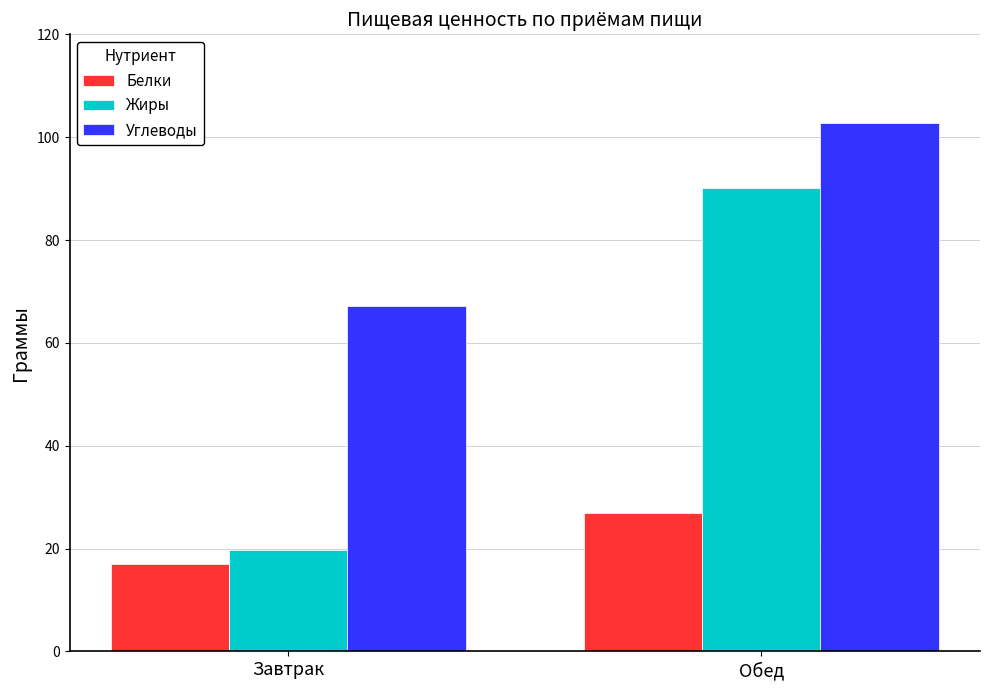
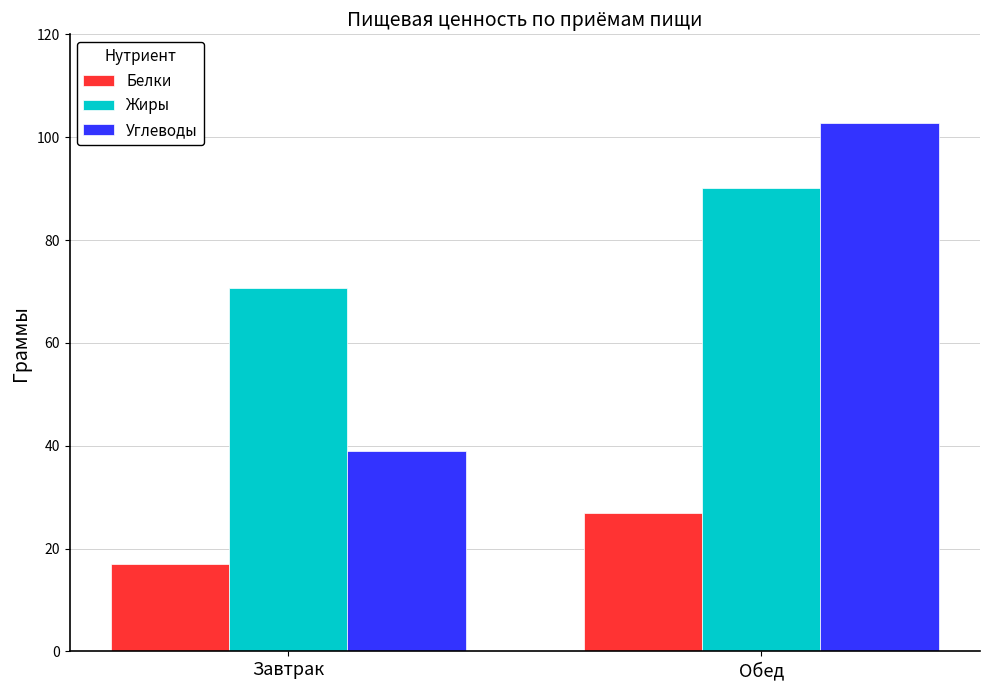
Жиры, Завтрак: 20 -> 71
Углеводы, Завтрак: 67 -> 39
